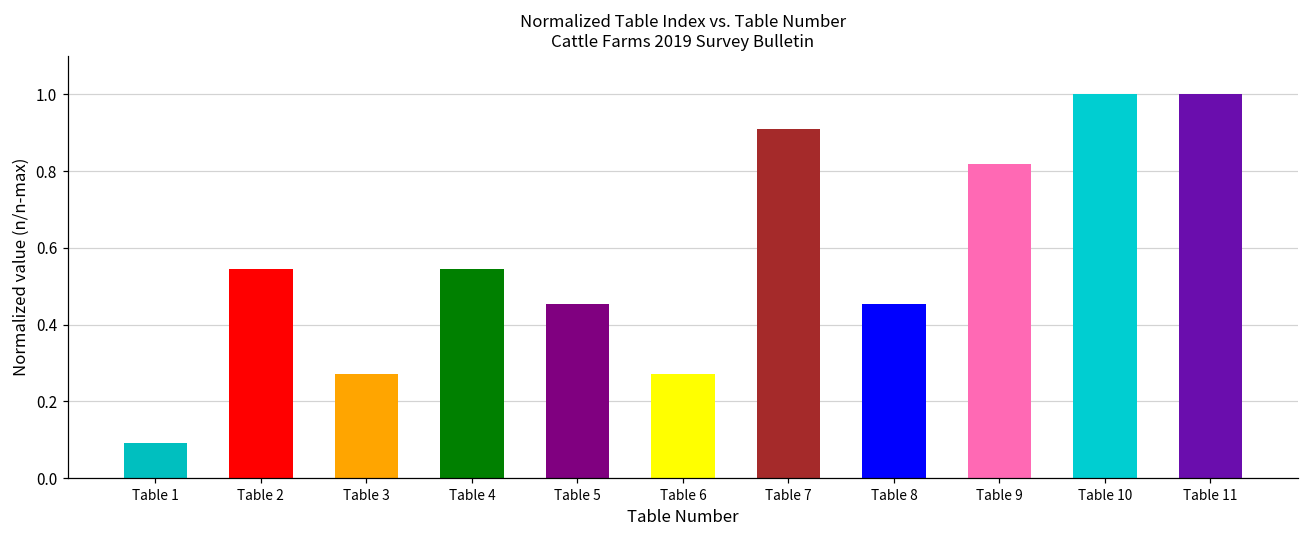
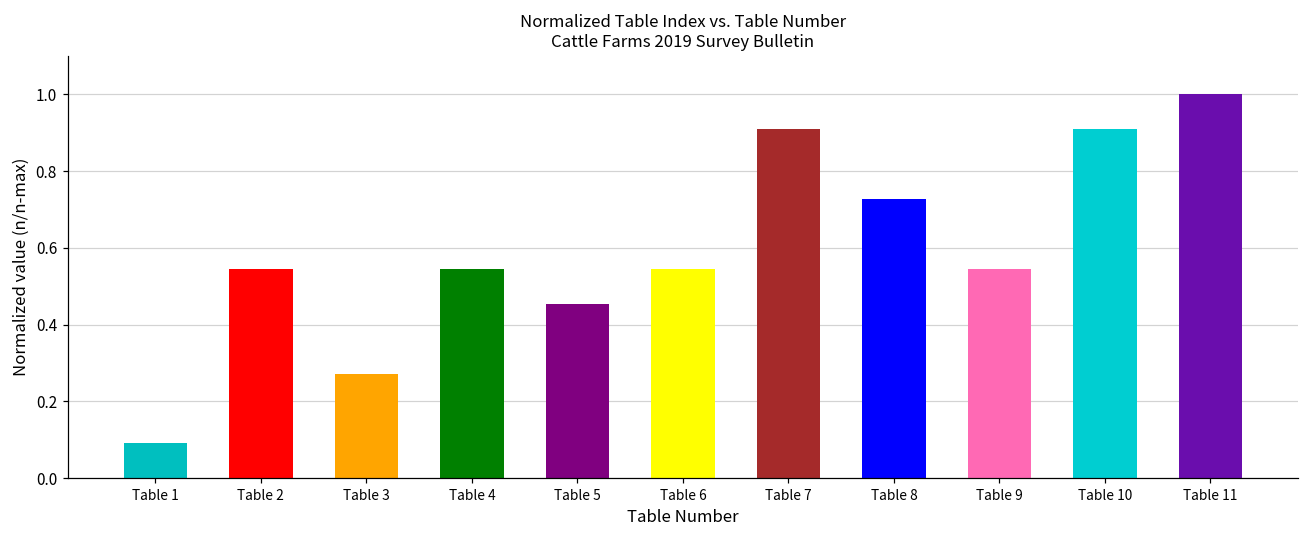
Table 6: 0.27 -> 0.55
Table 8: 0.45 -> 0.73
Table 9: 0.82 -> 0.55
Table 10: 1.00 -> 0.91
